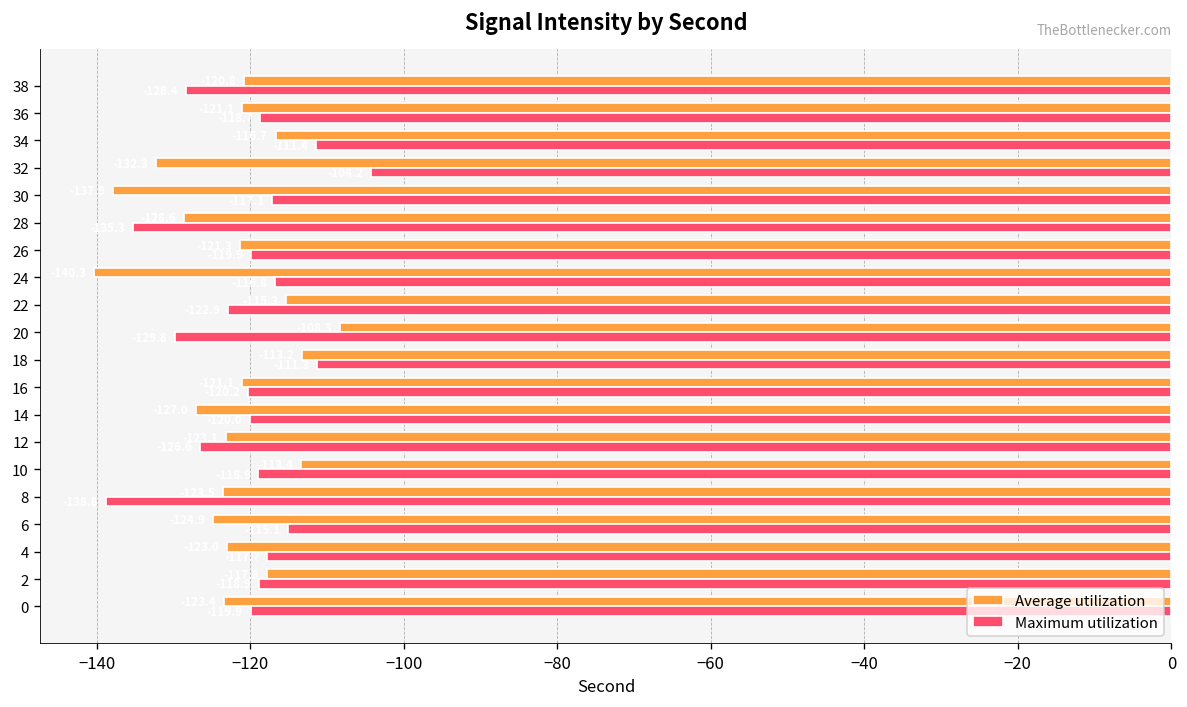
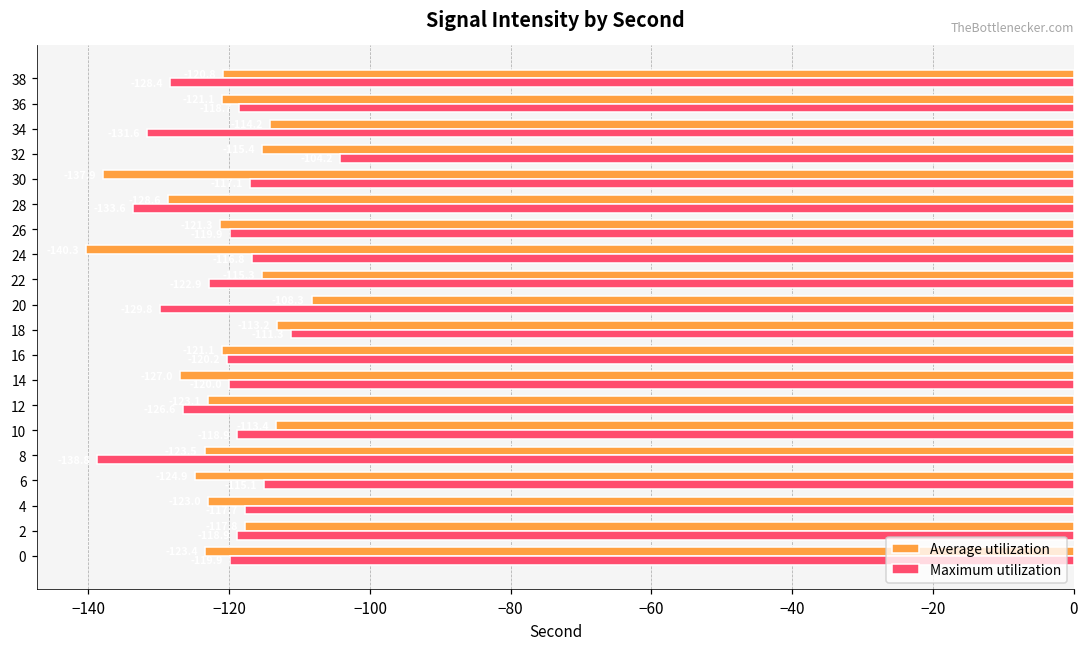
Average utilization, 34: -117 -> -114
Maximum utilization, 34: -111 -> -132
Average utilization, 32: -132 -> -115
Maximum utilization, 28: -135 -> -134
